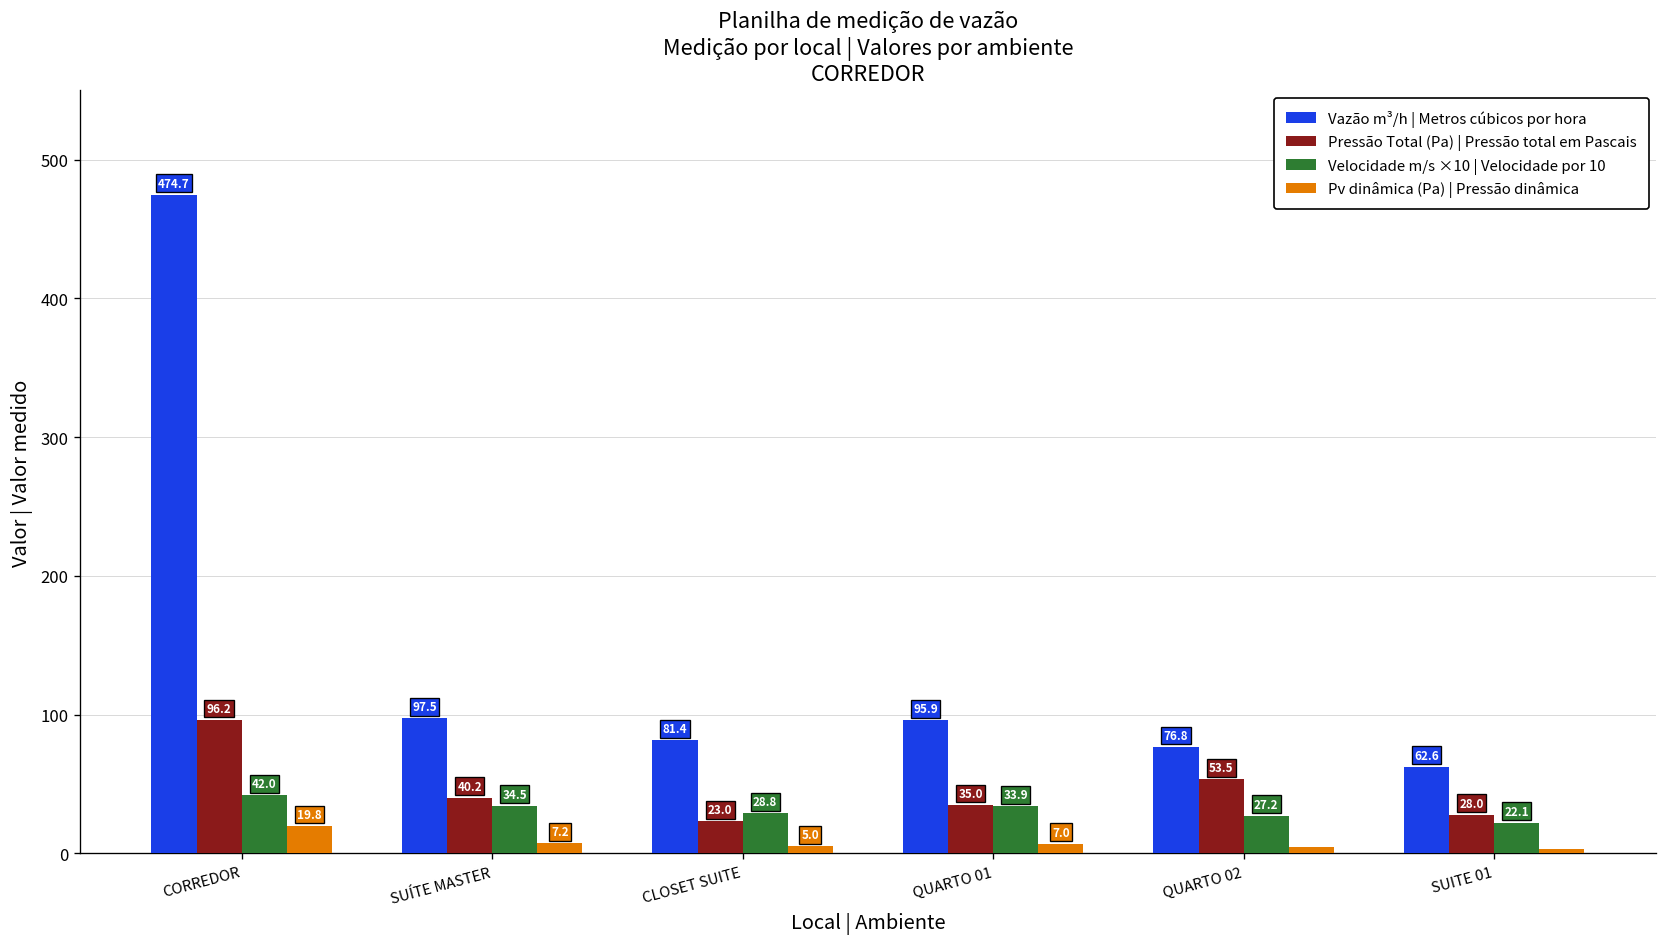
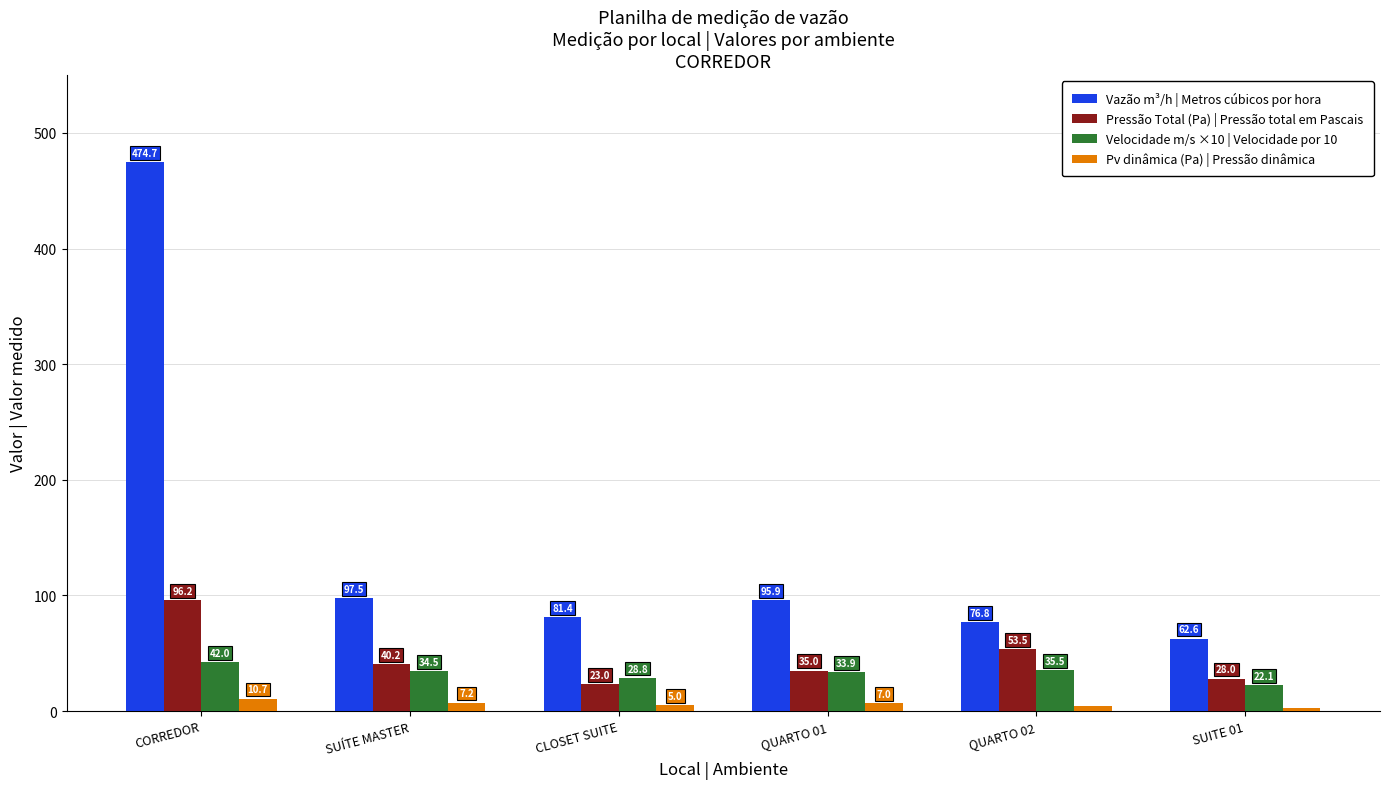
Pv dinâmica (Pa) | Pressão dinâmica, CORREDOR: 19.8 -> 10.7
Velocidade m/s ×10 | Velocidade por 10, QUARTO 02: 27.2 -> 35.5
